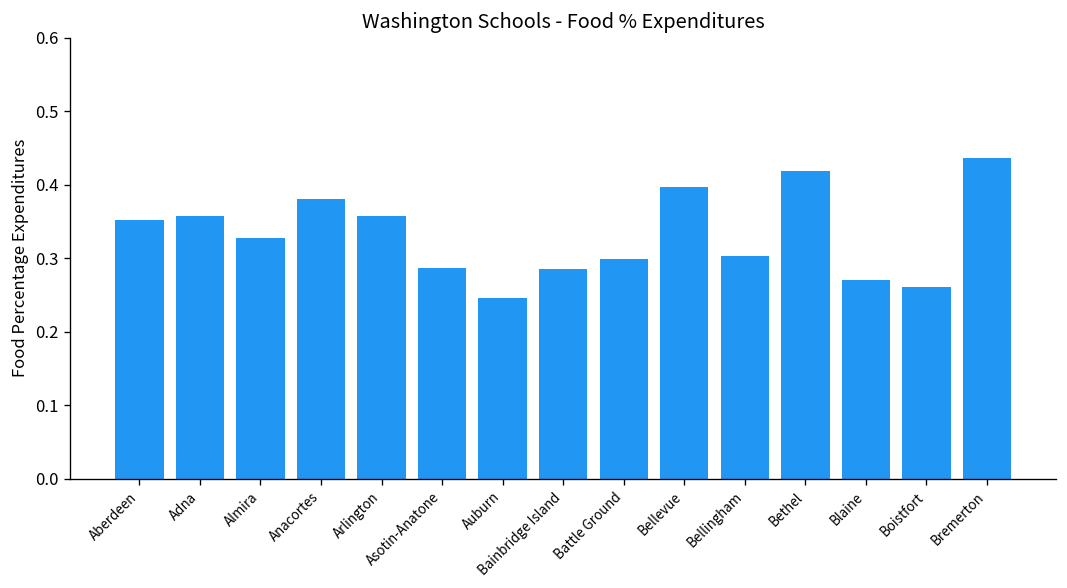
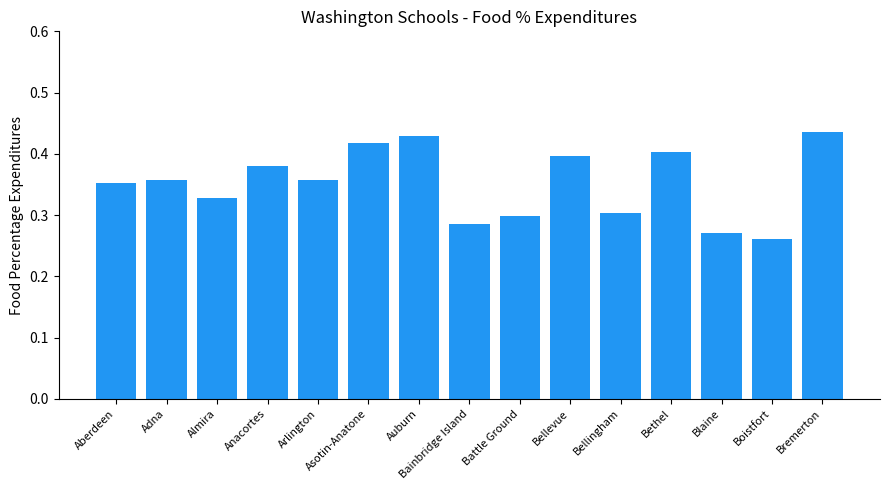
Asotin-Anatone: 0.29 -> 0.42
Auburn: 0.25 -> 0.43
Bethel: 0.42 -> 0.40
